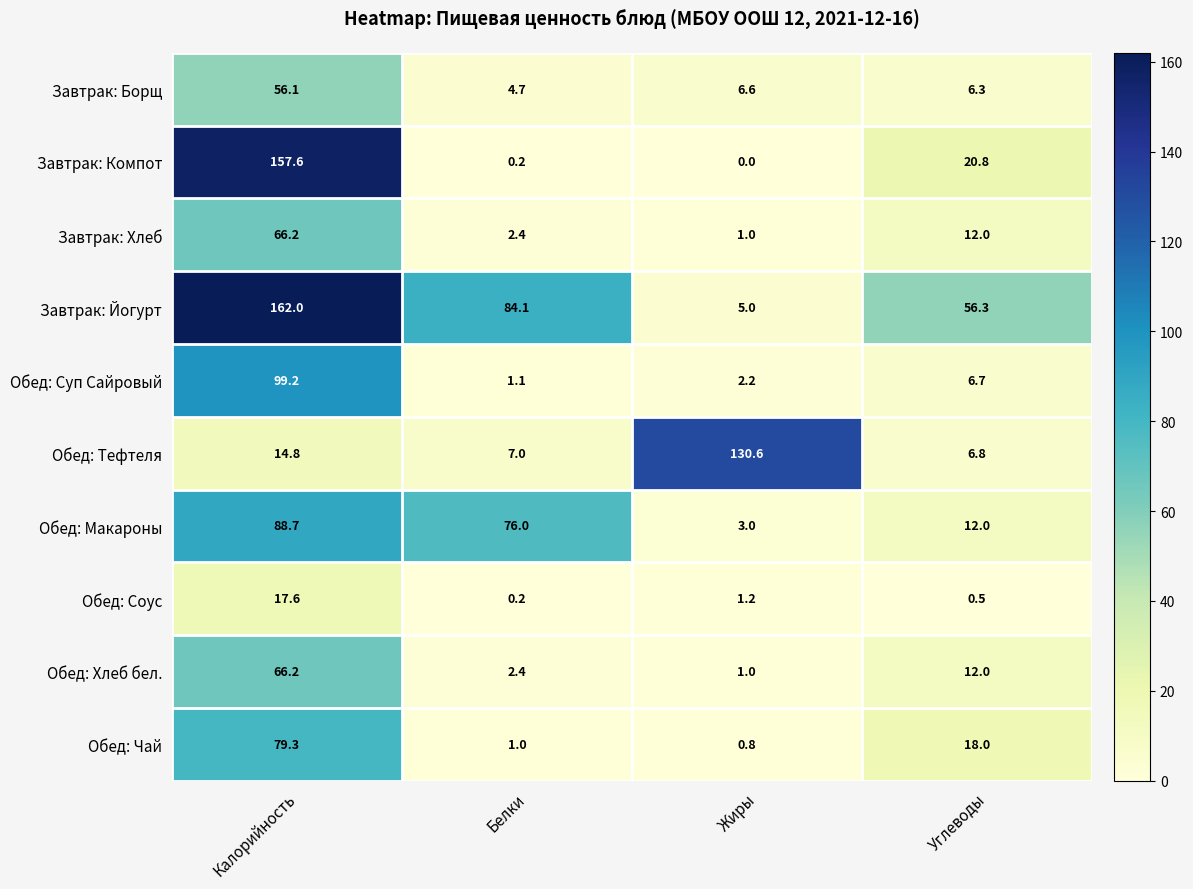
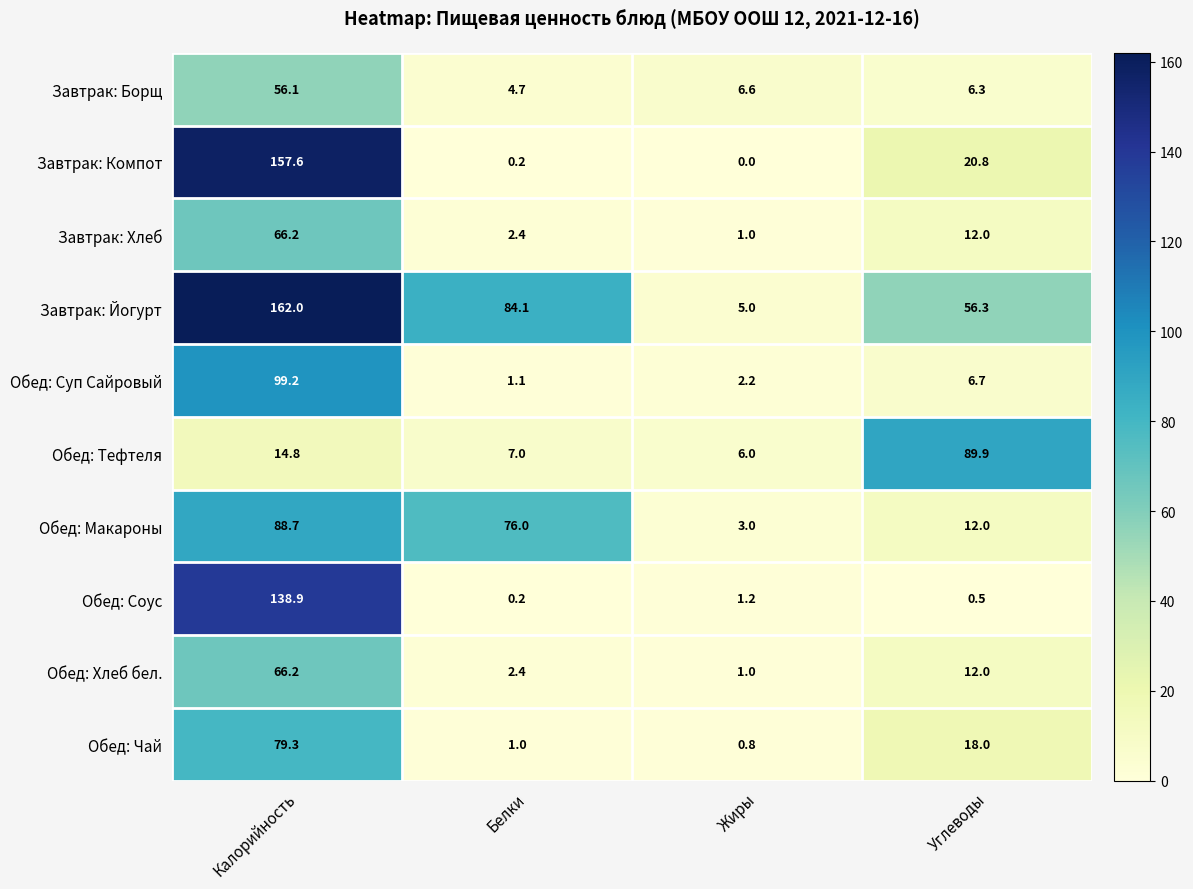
Обед: Тефтеля, Жиры: 130.6 -> 6.0
Обед: Тефтеля, Углеводы: 6.8 -> 89.9
Обед: Соус, Калорийность: 17.6 -> 138.9
